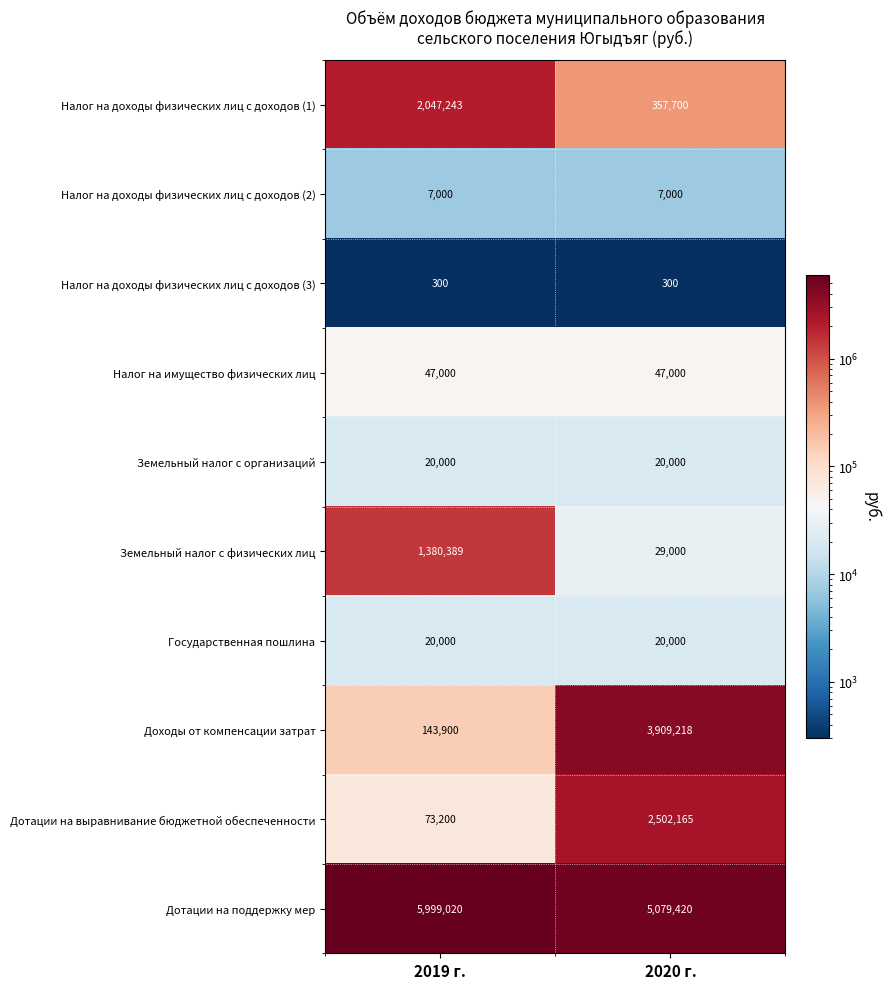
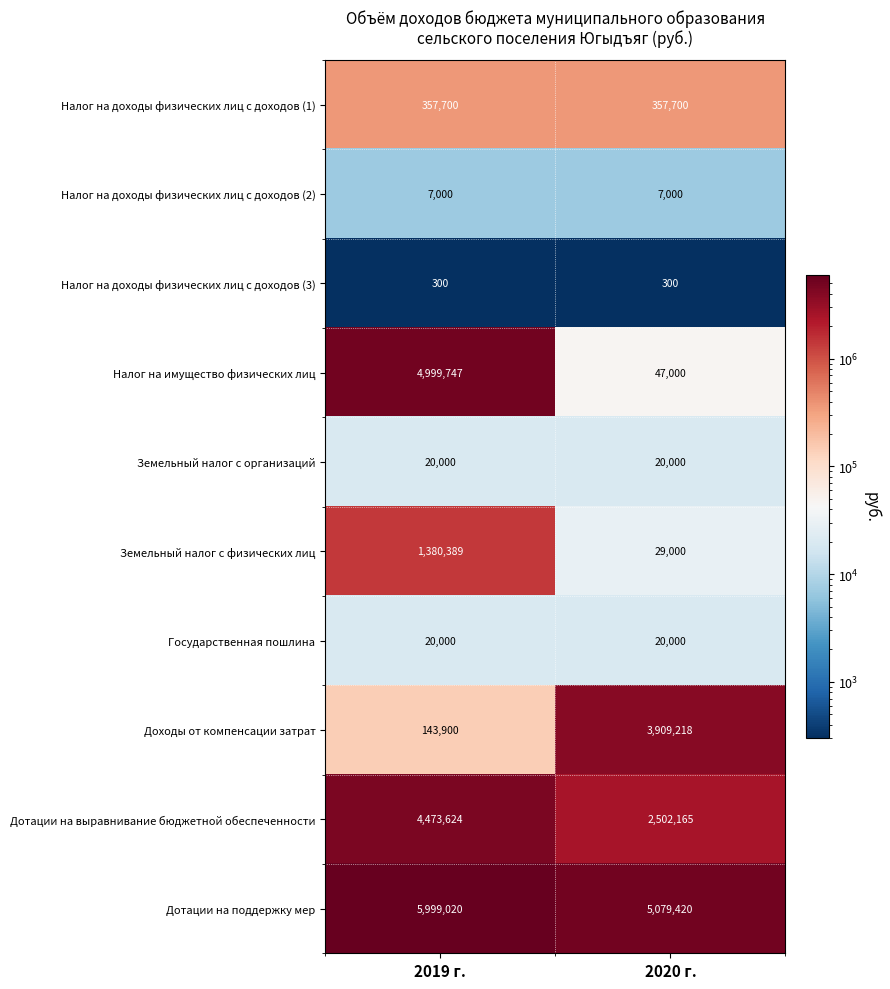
Налог на доходы физических лиц с доходов (1), 2019 г.: 2,047,243 -> 357,700
Налог на имущество физических лиц, 2019 г.: 47,000 -> 4,999,747
Дотации на выравнивание бюджетной обеспеченности, 2019 г.: 73,200 -> 4,473,624
